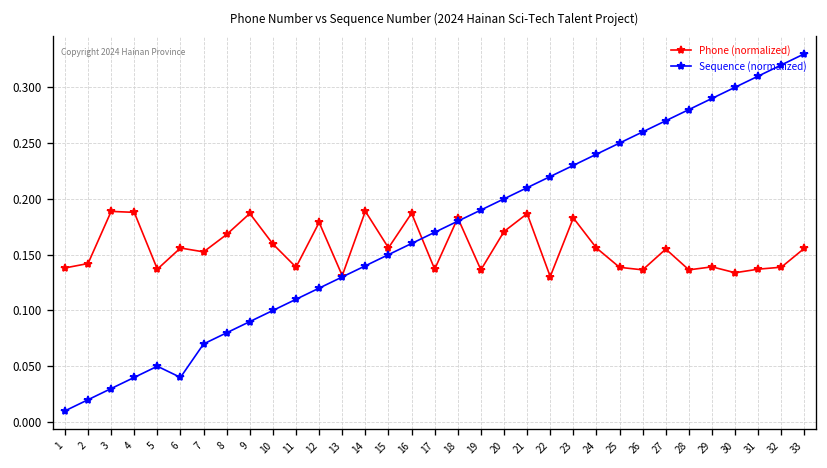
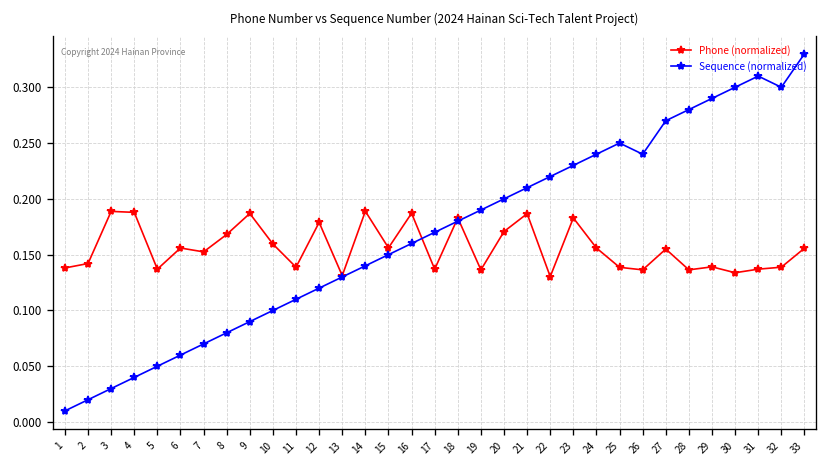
Sequence (normalized), 6: 0.04 -> 0.06
Sequence (normalized), 26: 0.26 -> 0.24
Sequence (normalized), 32: 0.32 -> 0.30
